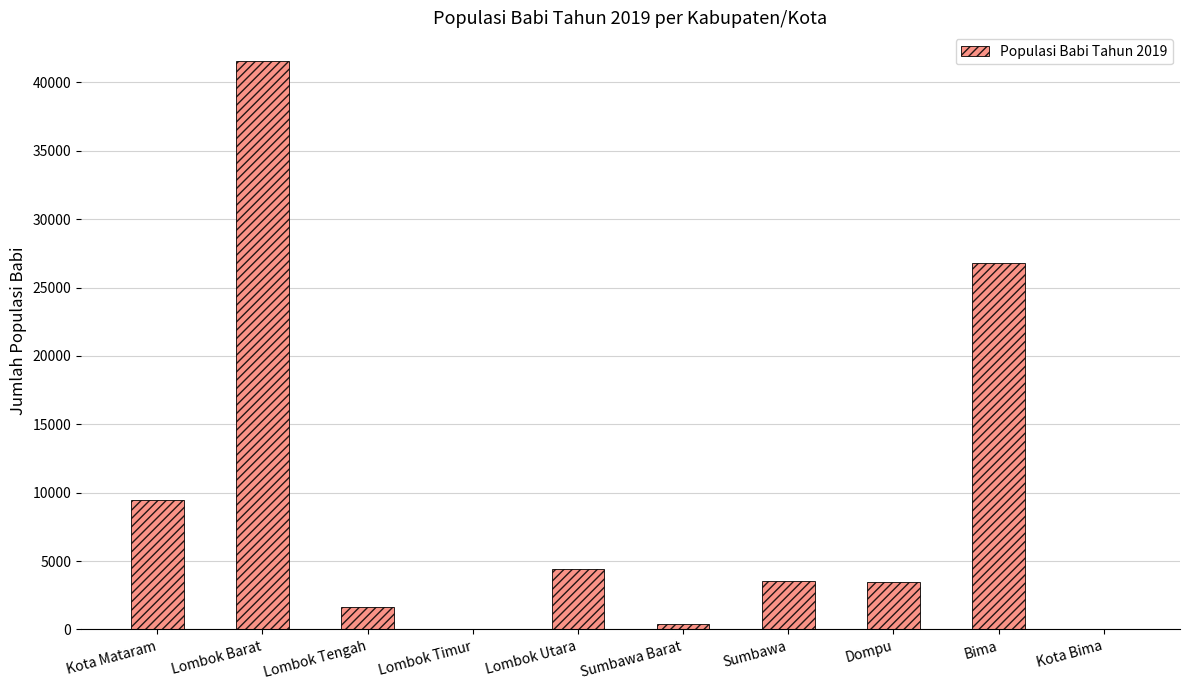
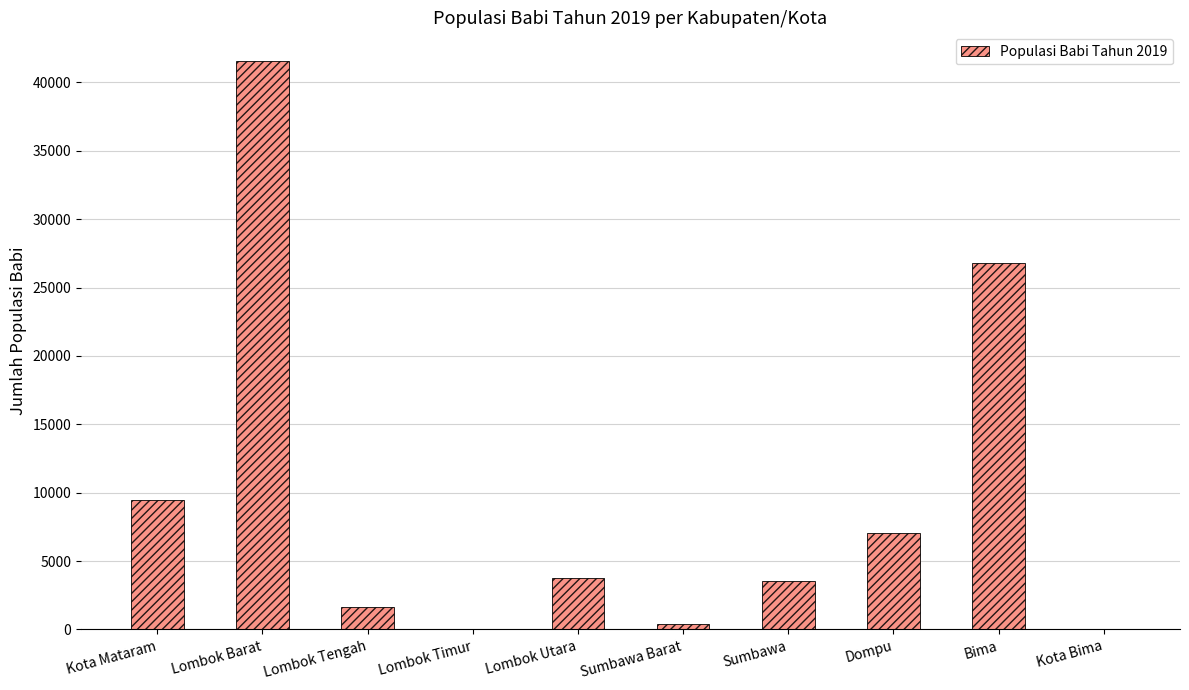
Lombok Utara: 4400 -> 3700
Dompu: 3500 -> 7100
